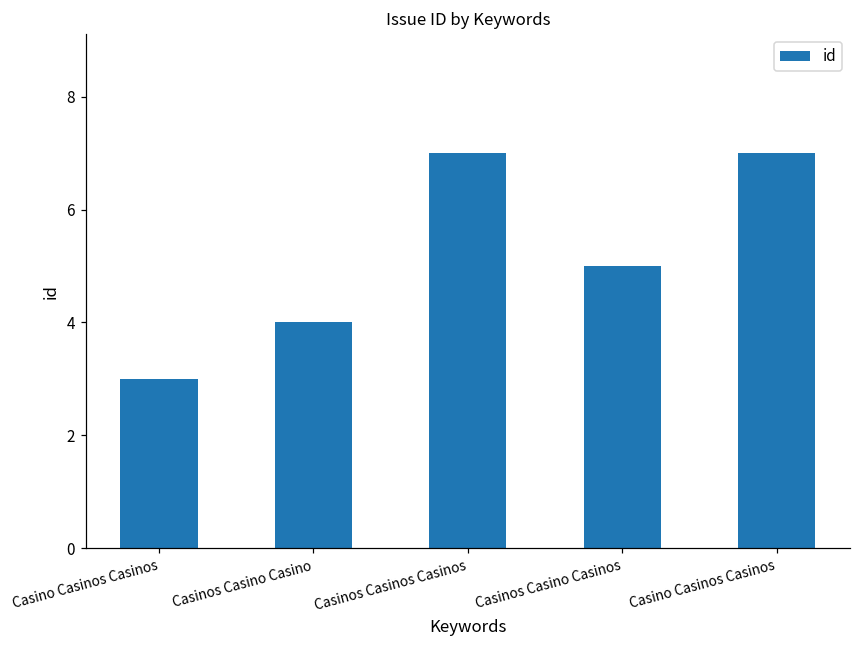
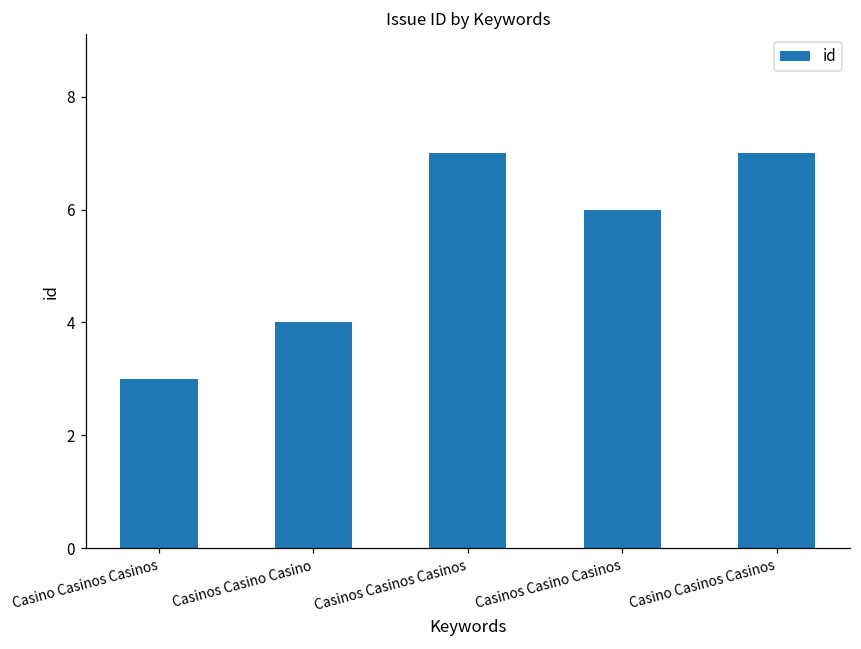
Casinos Casino Casinos: 5 -> 6
